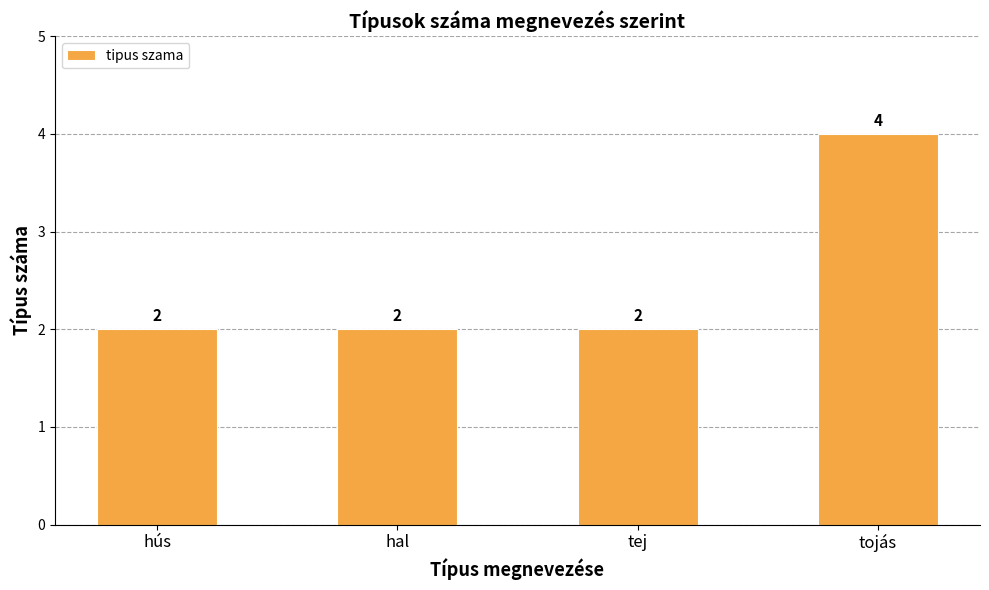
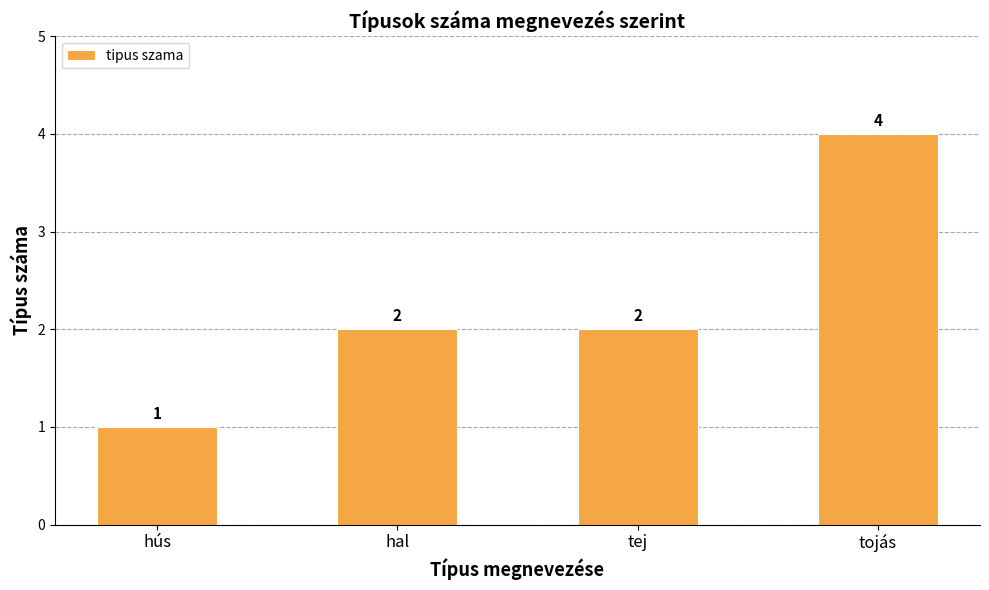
hús: 2 -> 1
